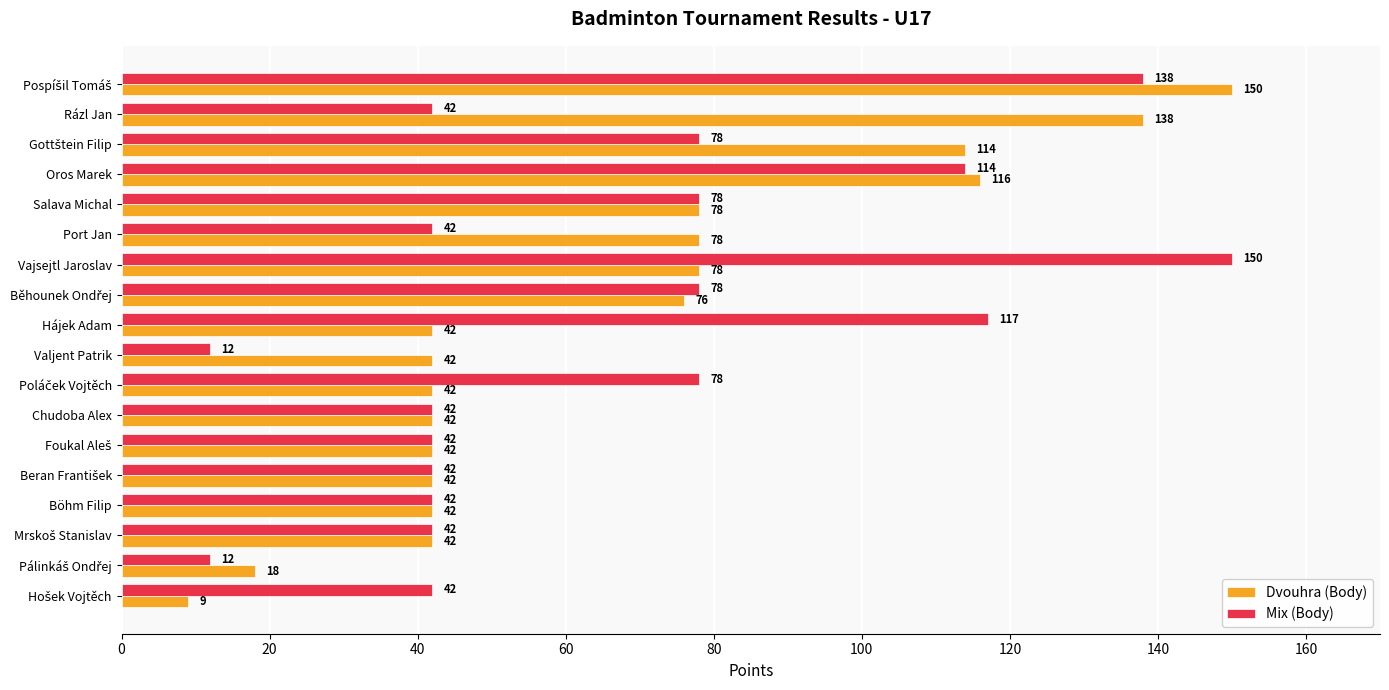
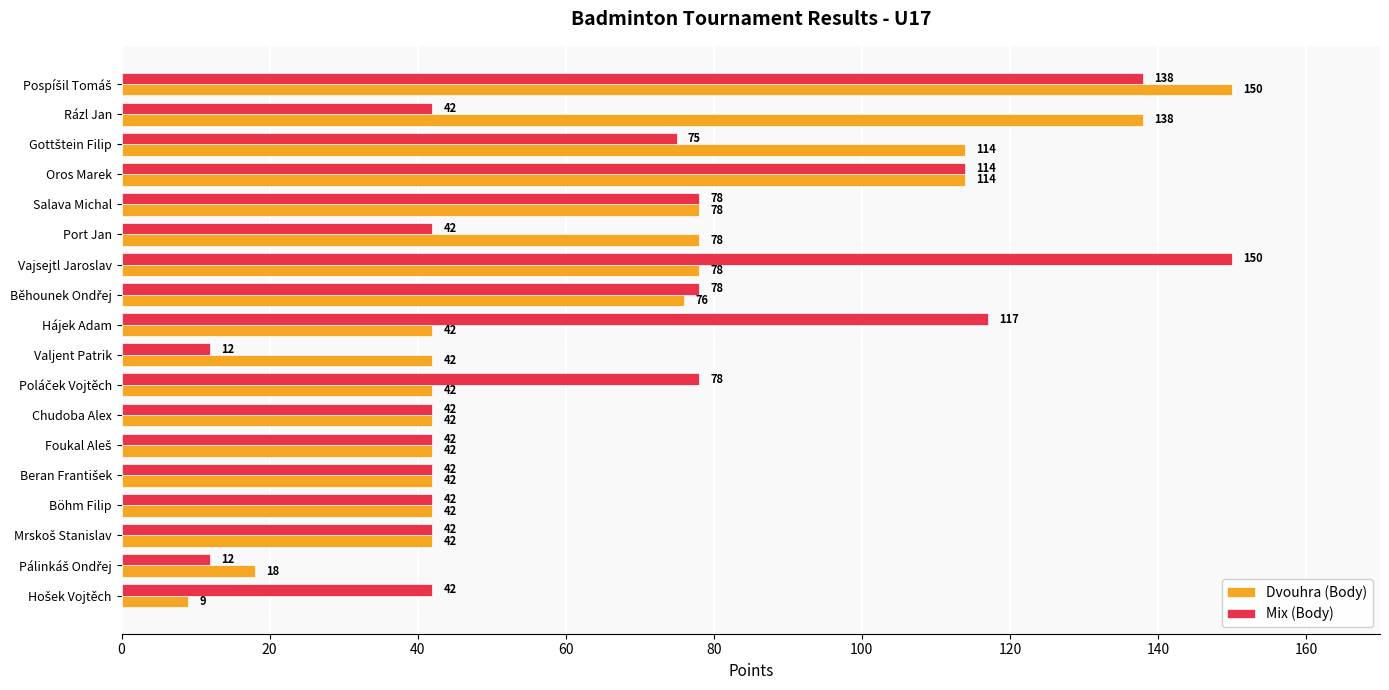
Mix (Body), Gottštein Filip: 78 -> 75
Dvouhra (Body), Oros Marek: 116 -> 114
